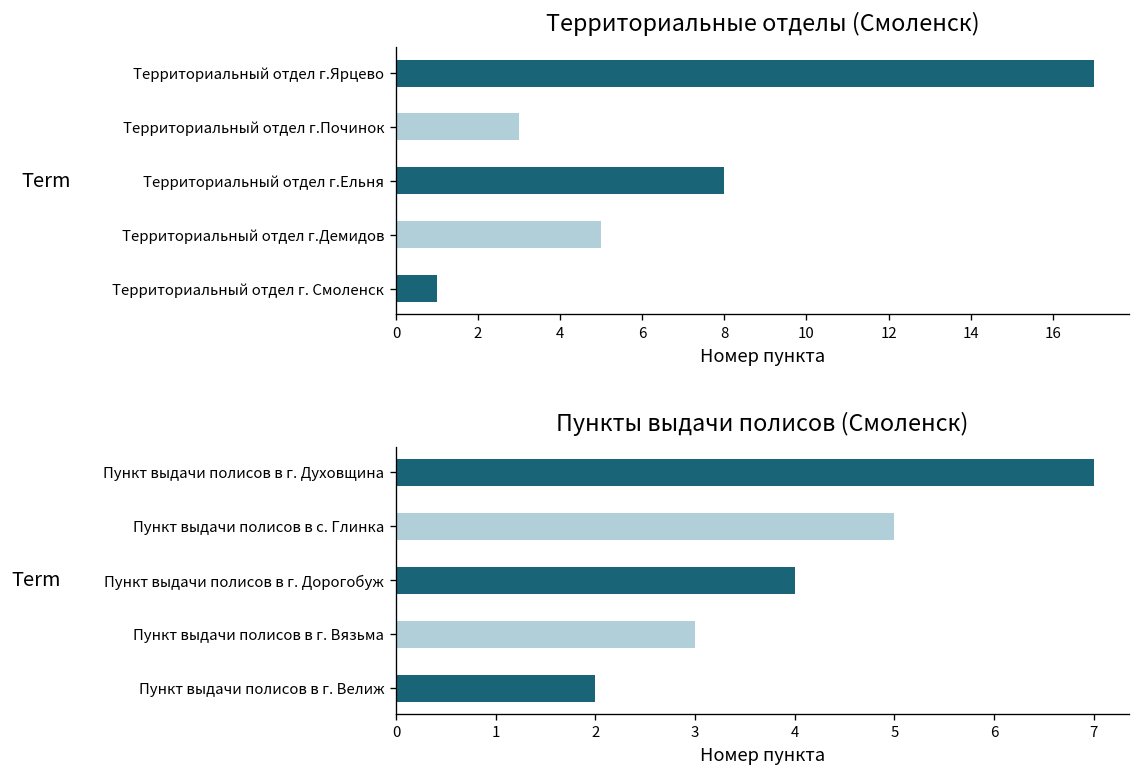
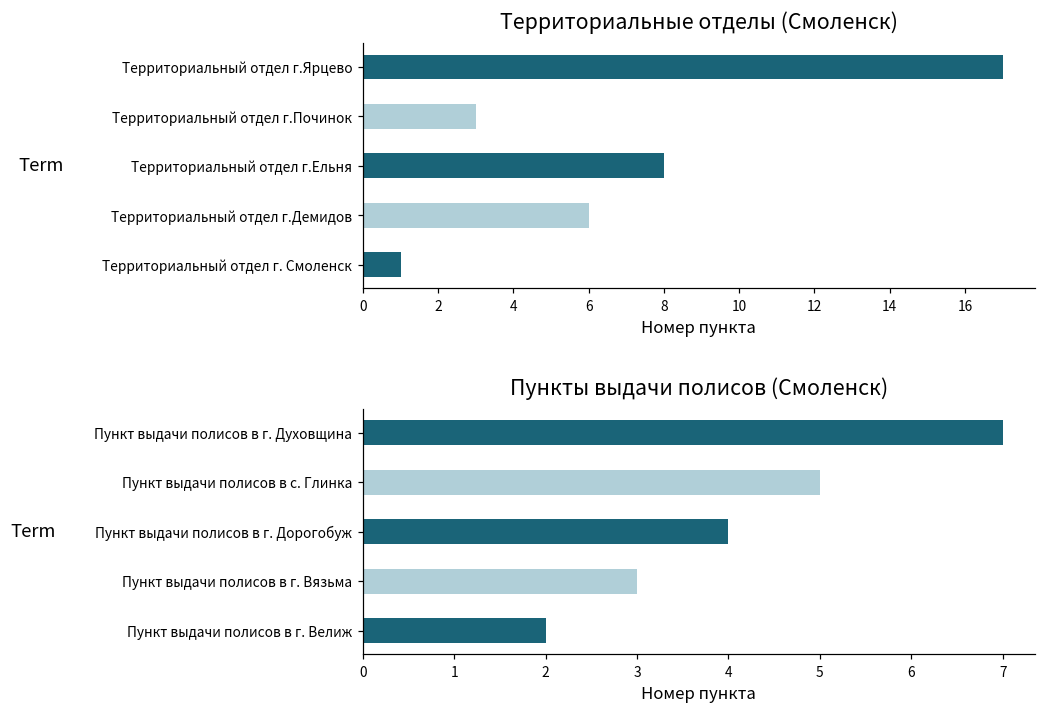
Территориальные отделы (Смоленск), Территориальный отдел г.Демидов: 5 -> 6
